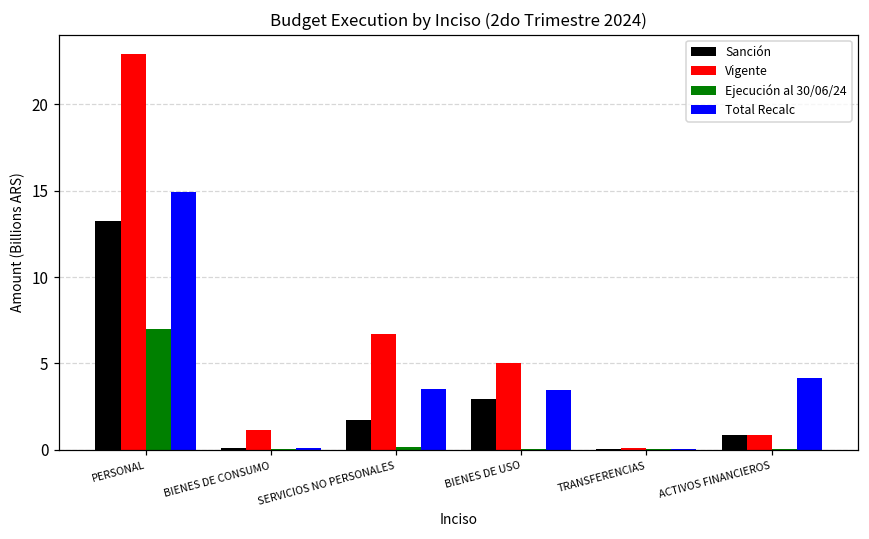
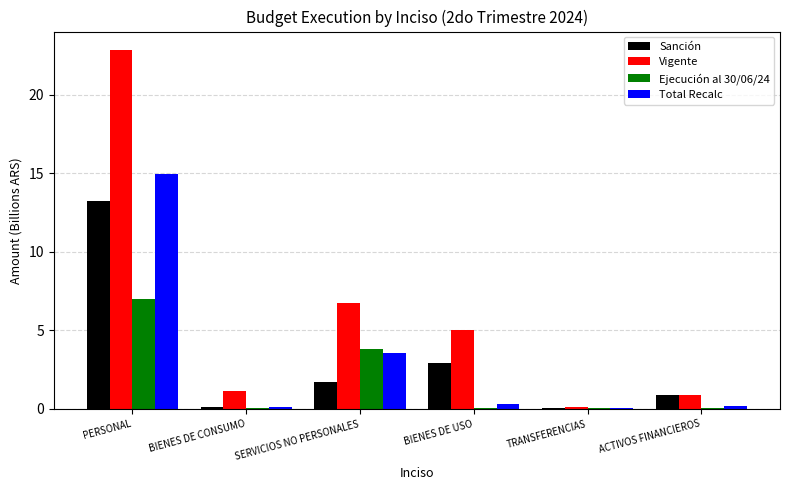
Ejecución al 30/06/24, SERVICIOS NO PERSONALES: 0.2 -> 3.8
Total Recalc, BIENES DE USO: 3.5 -> 0.3
Total Recalc, ACTIVOS FINANCIEROS: 4.1 -> 0.2
